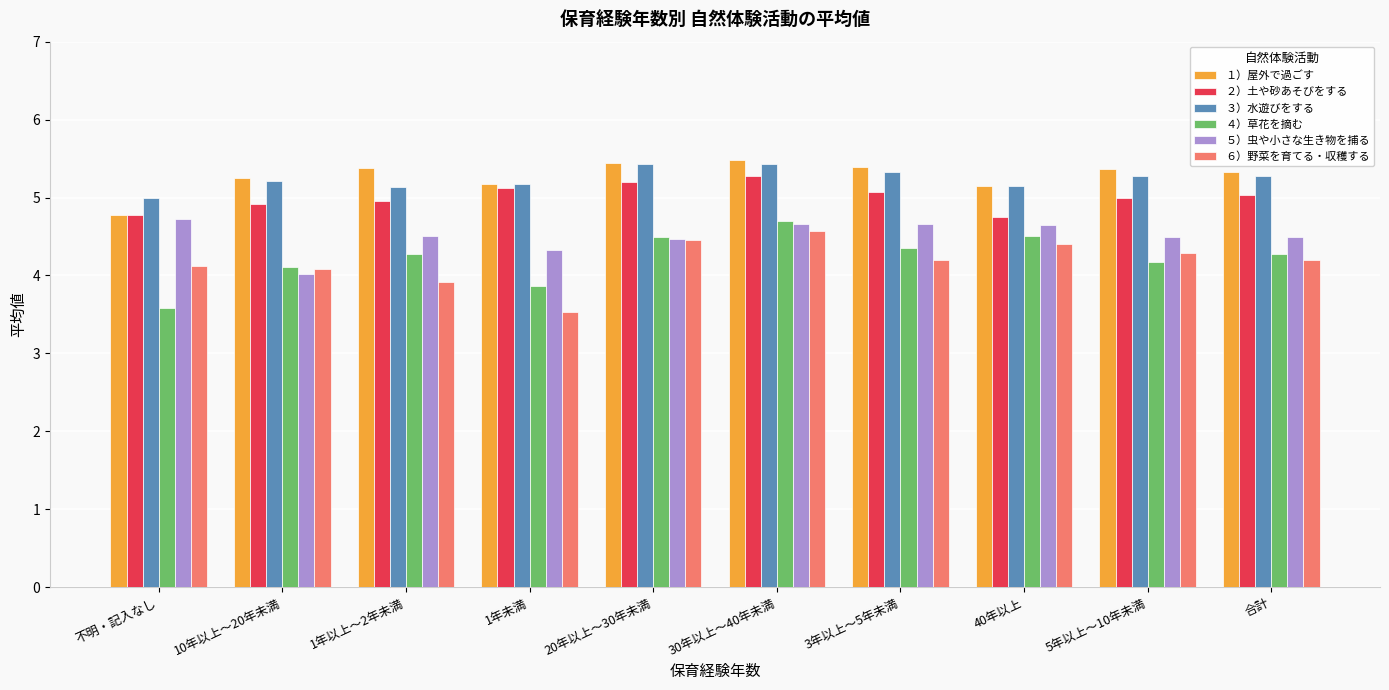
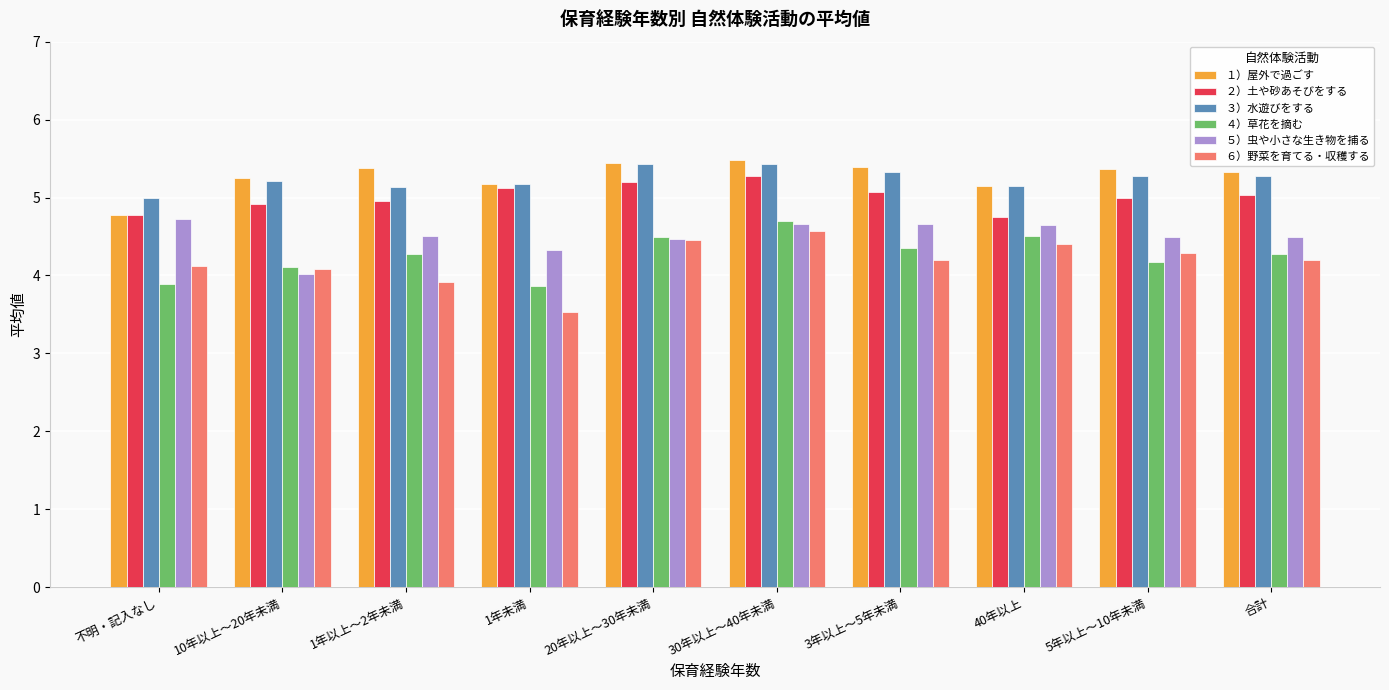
４）草花を摘む, 不明・記入なし: 3.6 -> 3.9
